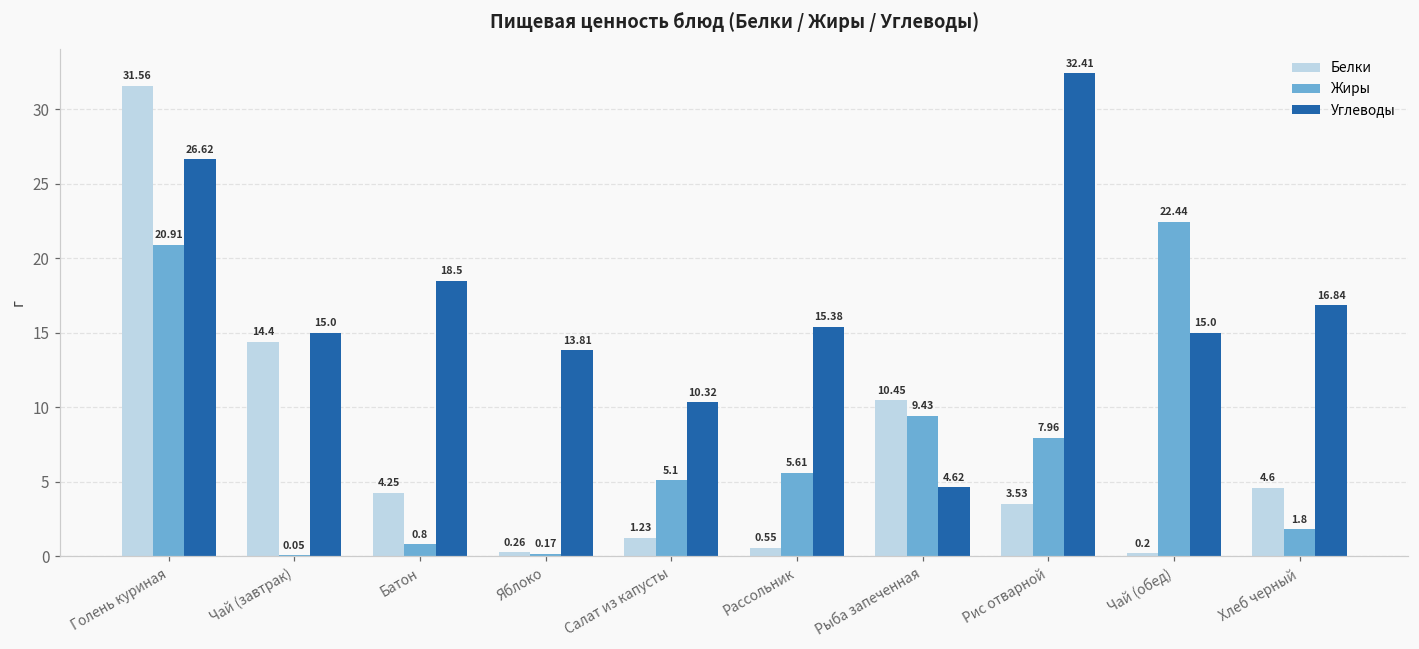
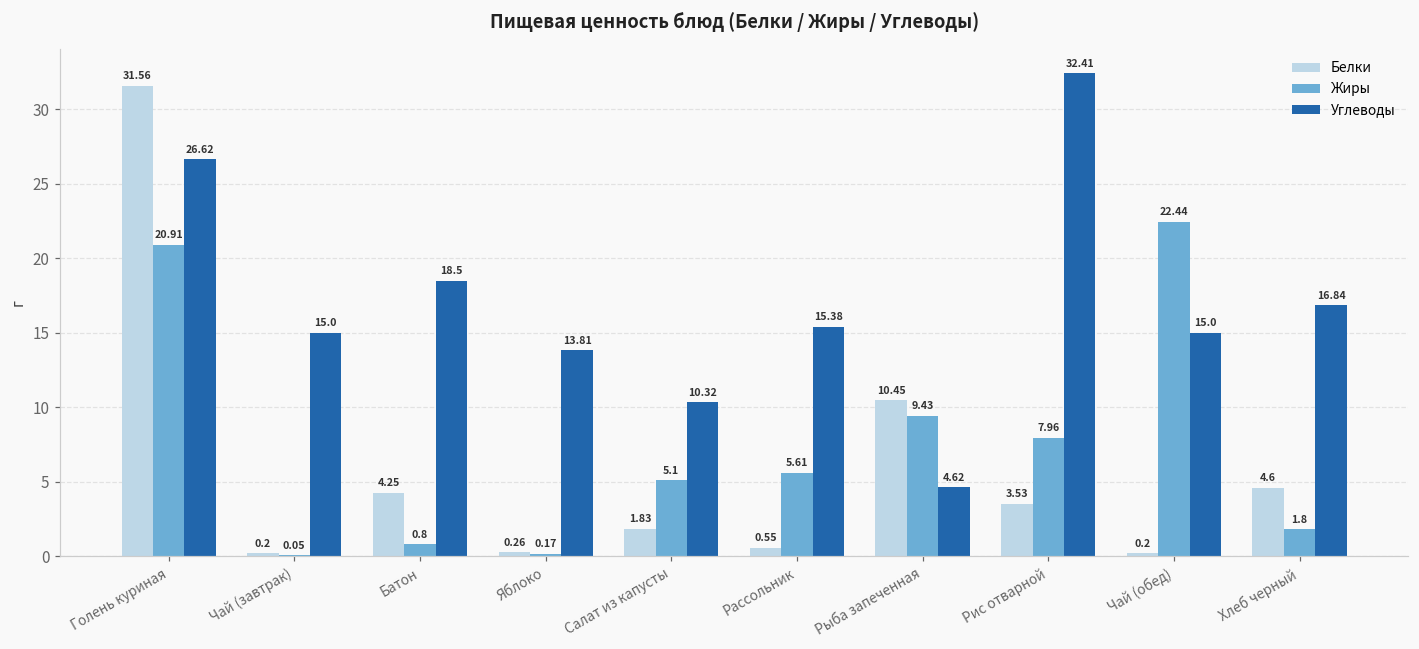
Белки, Чай (завтрак): 14.4 -> 0.2
Белки, Салат из капусты: 1.23 -> 1.83
